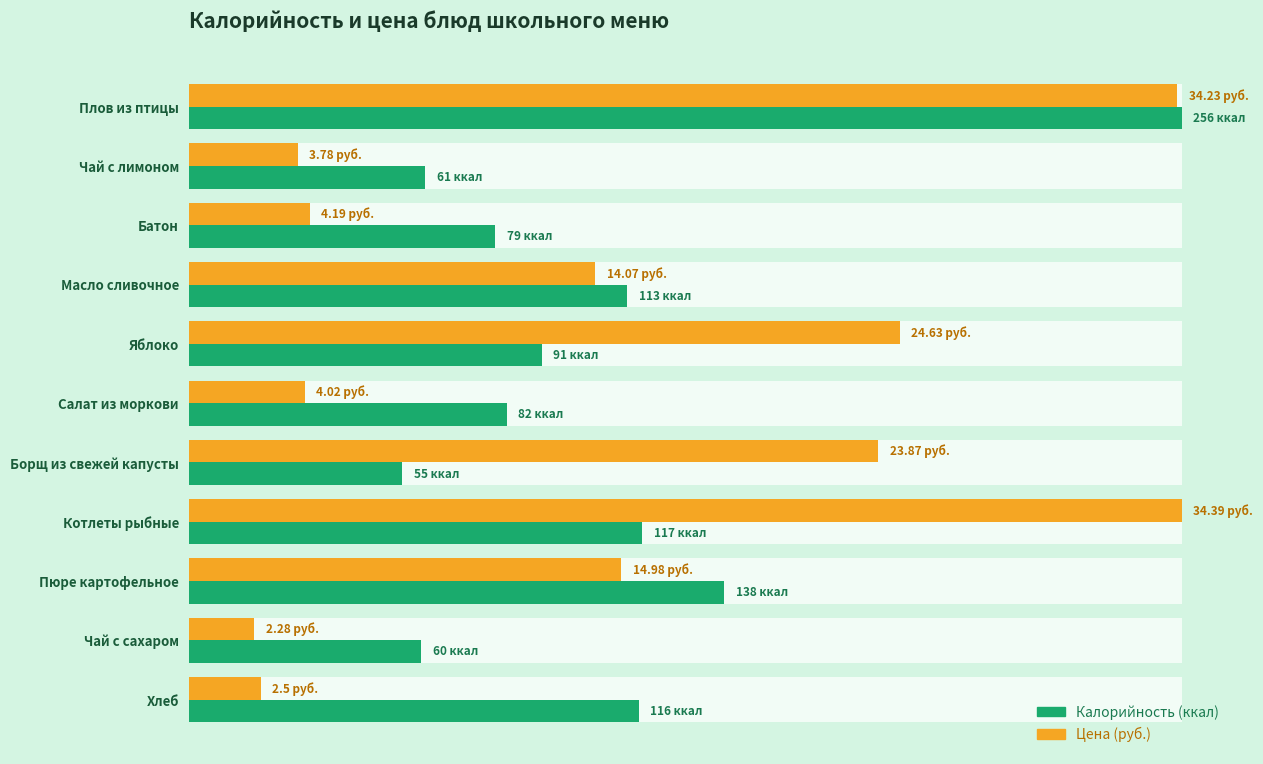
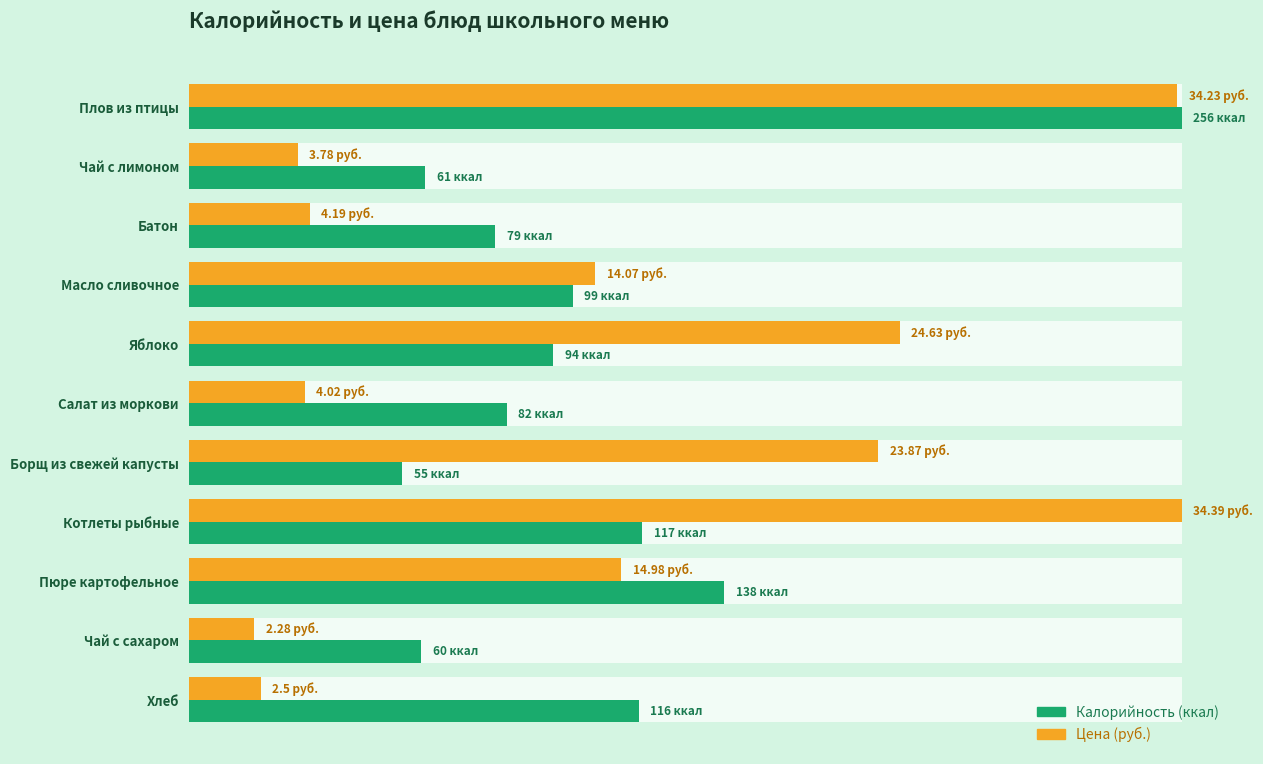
Калорийность (ккал), Масло сливочное: 113 -> 99
Калорийность (ккал), Яблоко: 91 -> 94
